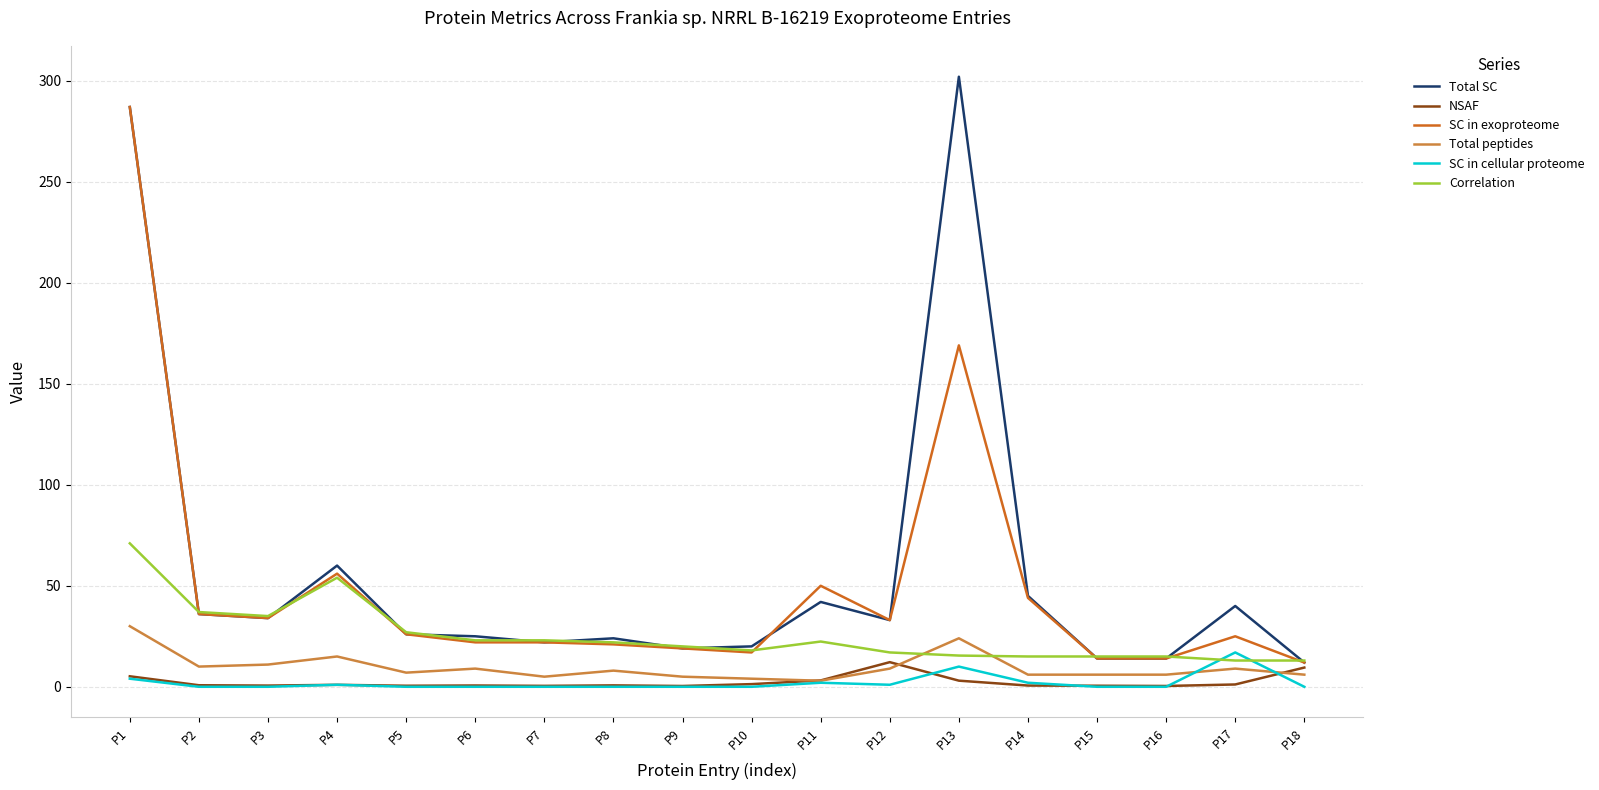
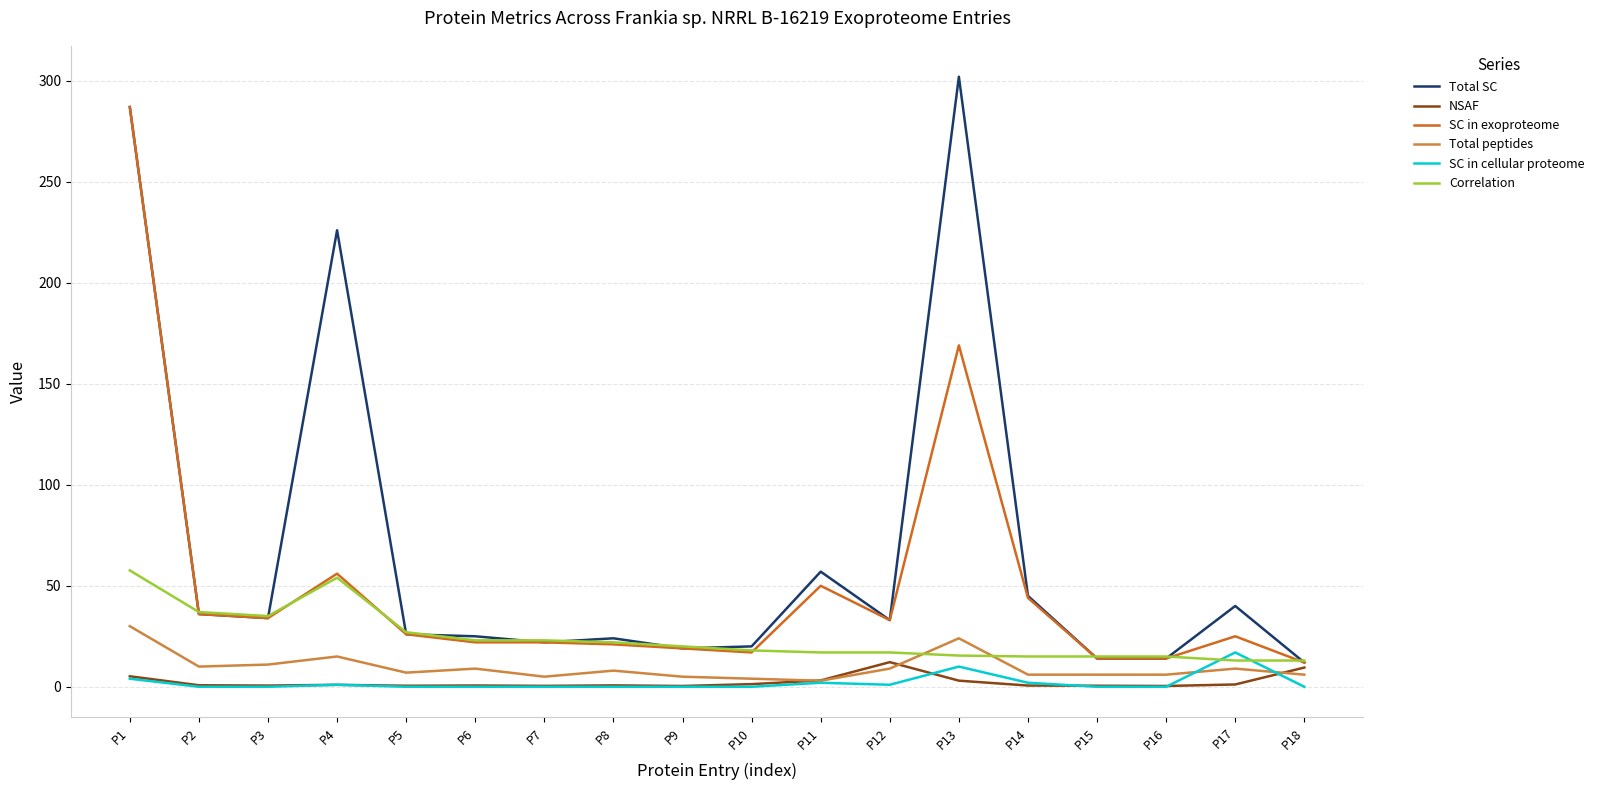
Correlation, P1: 71 -> 58
Total SC, P4: 60 -> 226
Total SC, P11: 42 -> 57
Correlation, P11: 22 -> 17
